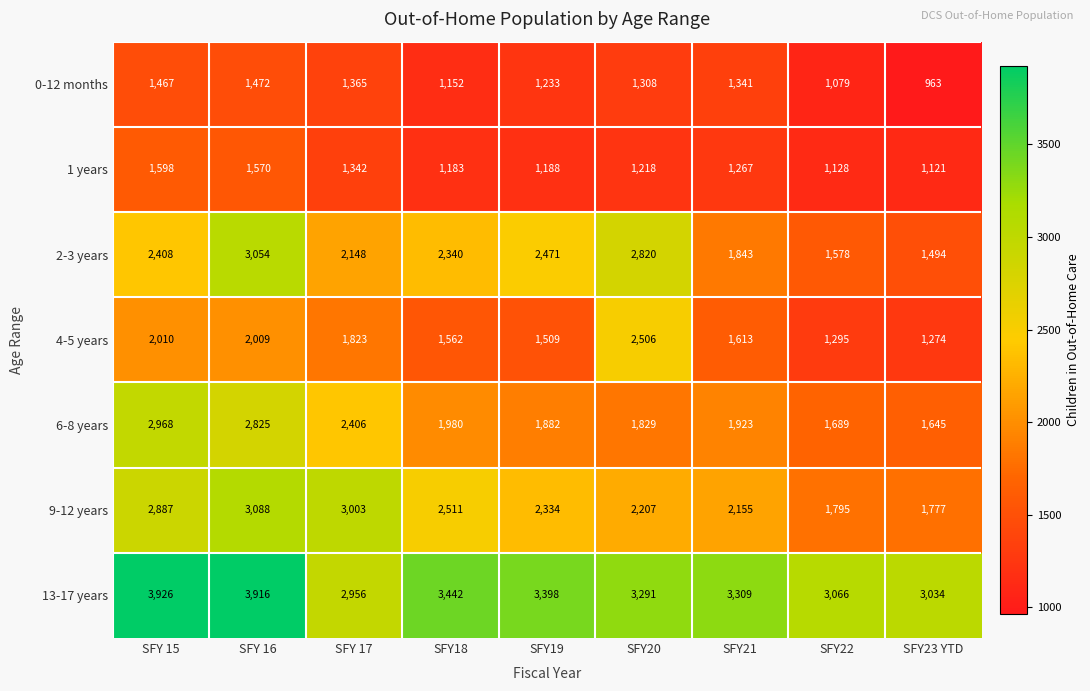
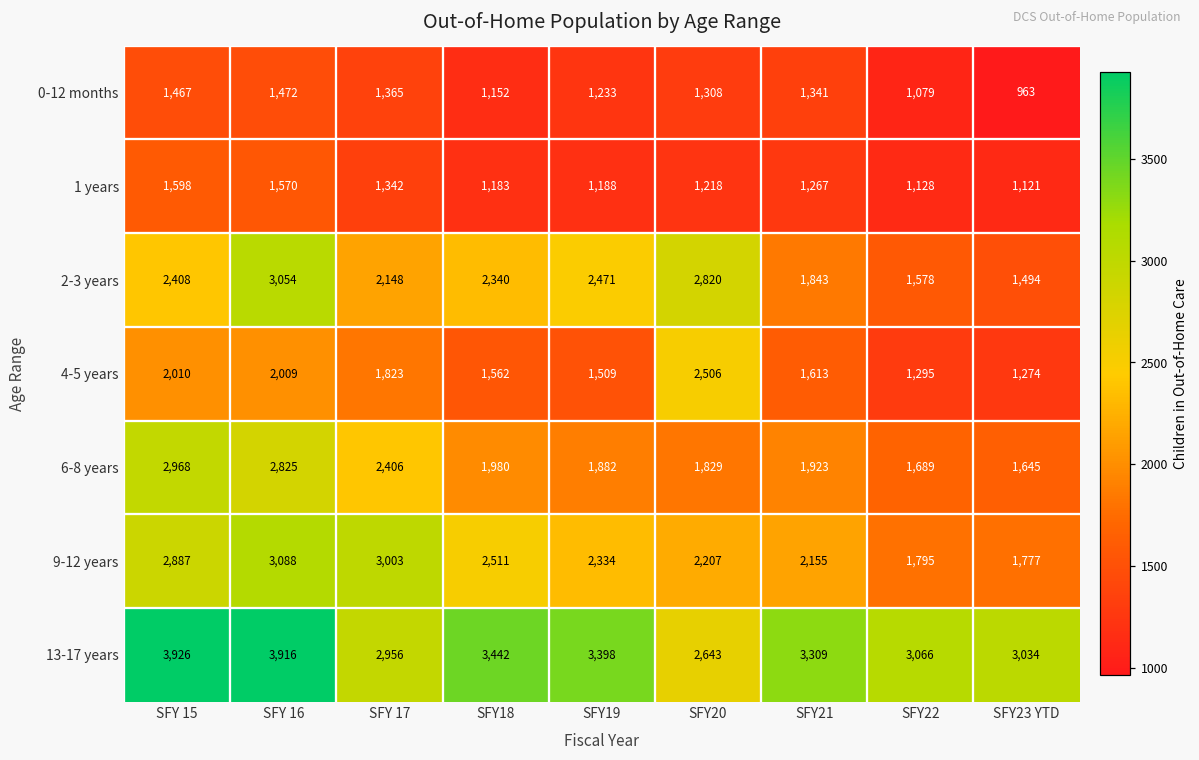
13-17 years, SFY20: 3,291 -> 2,643
